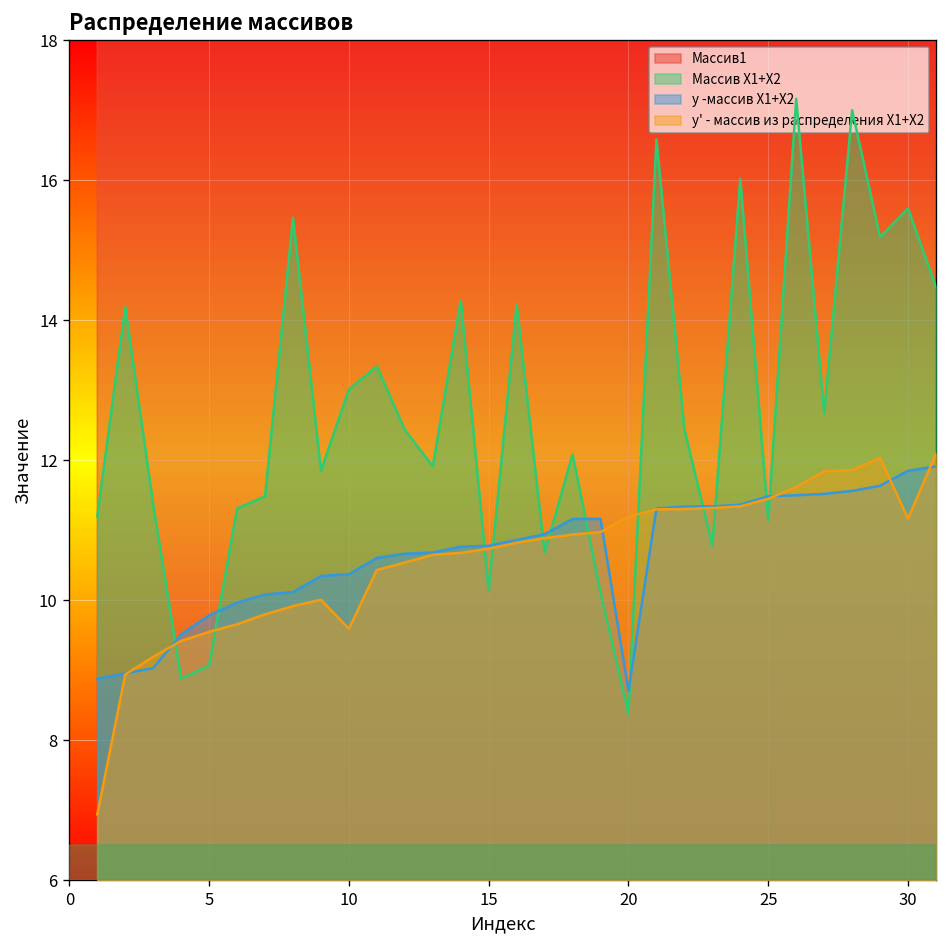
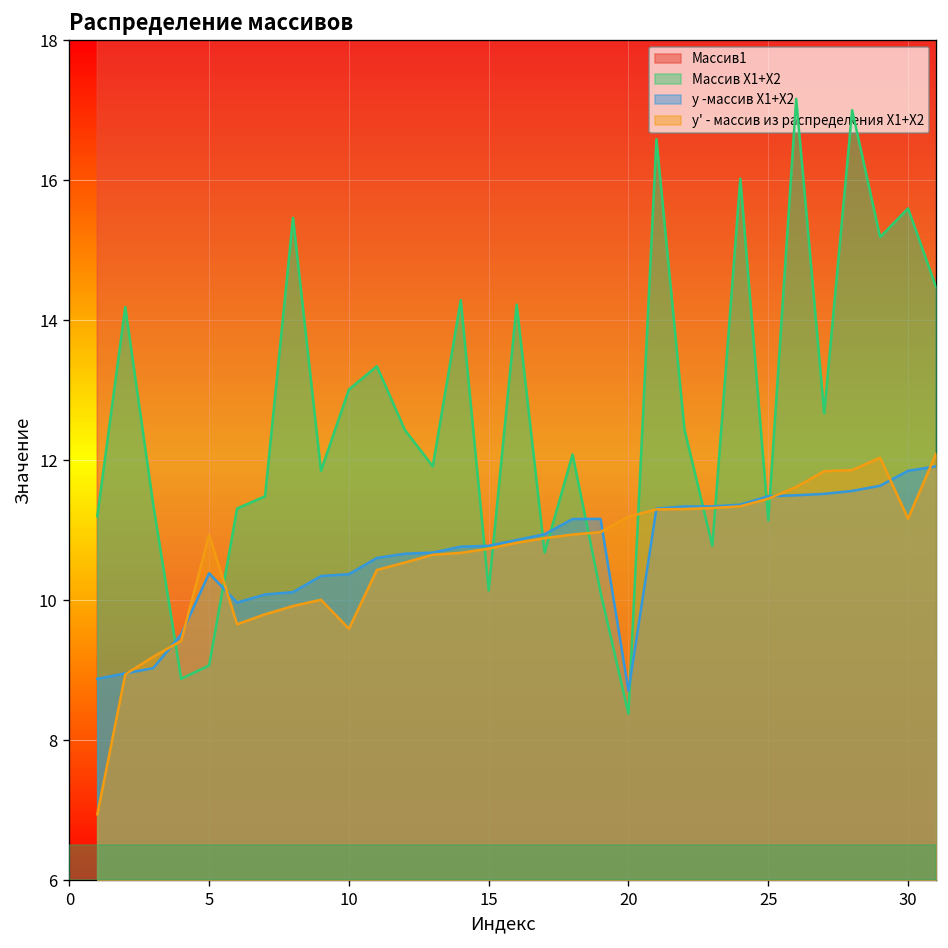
y -массив X1+X2, 5: 9.8 -> 10.4
y' - массив из распределения Х1+Х2, 5: 9.5 -> 10.9
